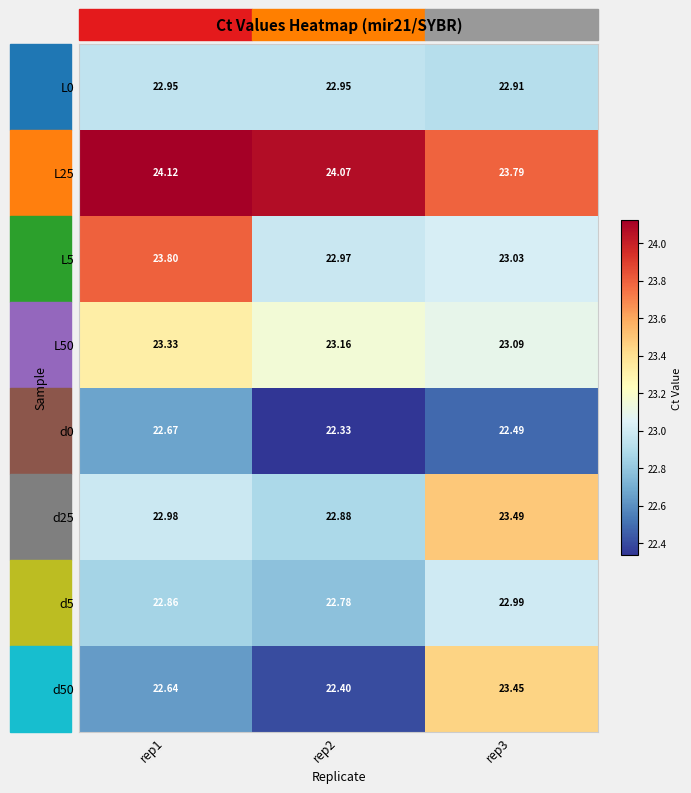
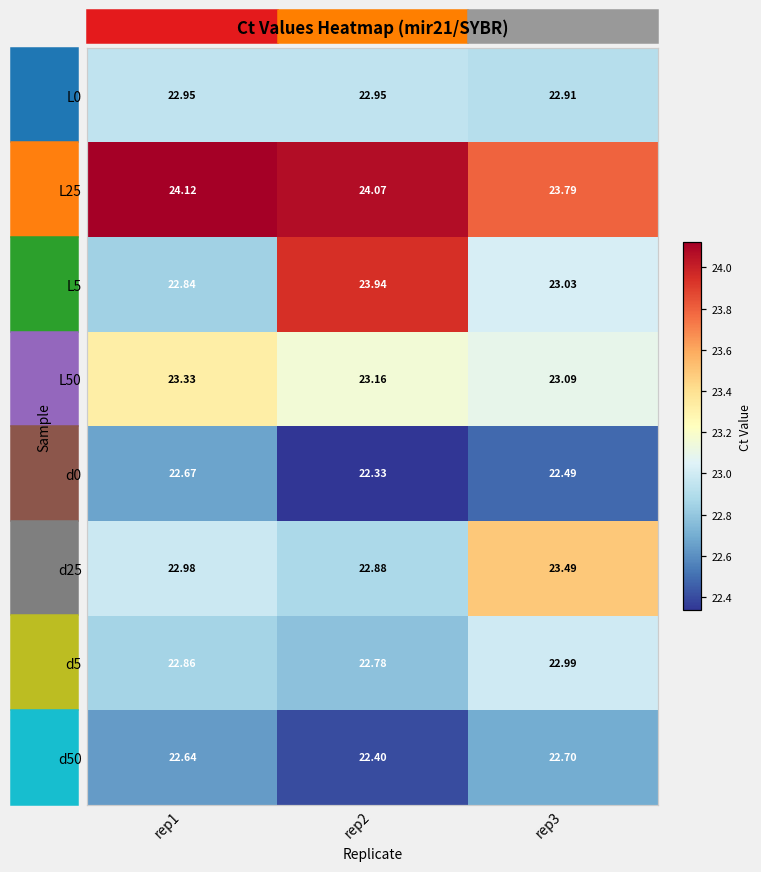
L5, rep1: 23.80 -> 22.84
L5, rep2: 22.97 -> 23.94
d50, rep3: 23.45 -> 22.70
